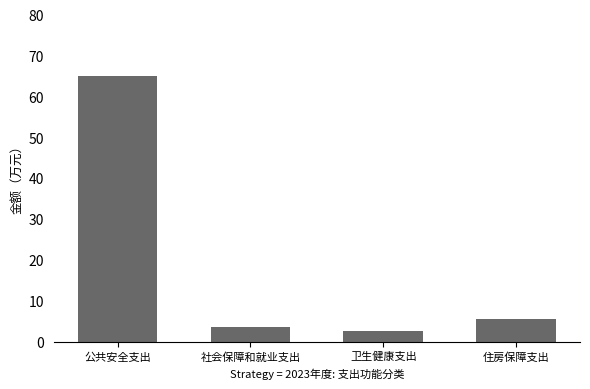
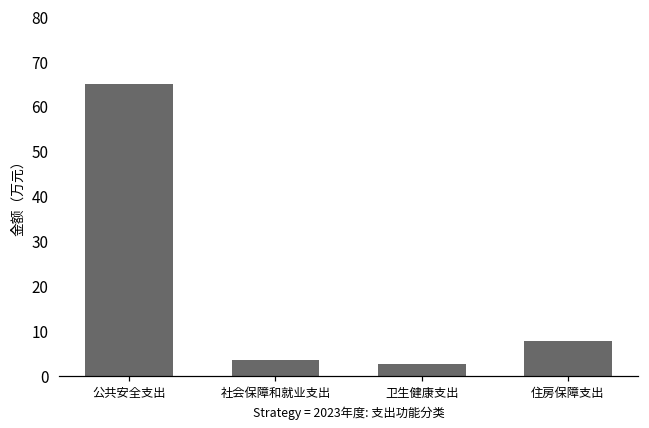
住房保障支出: 6 -> 8
